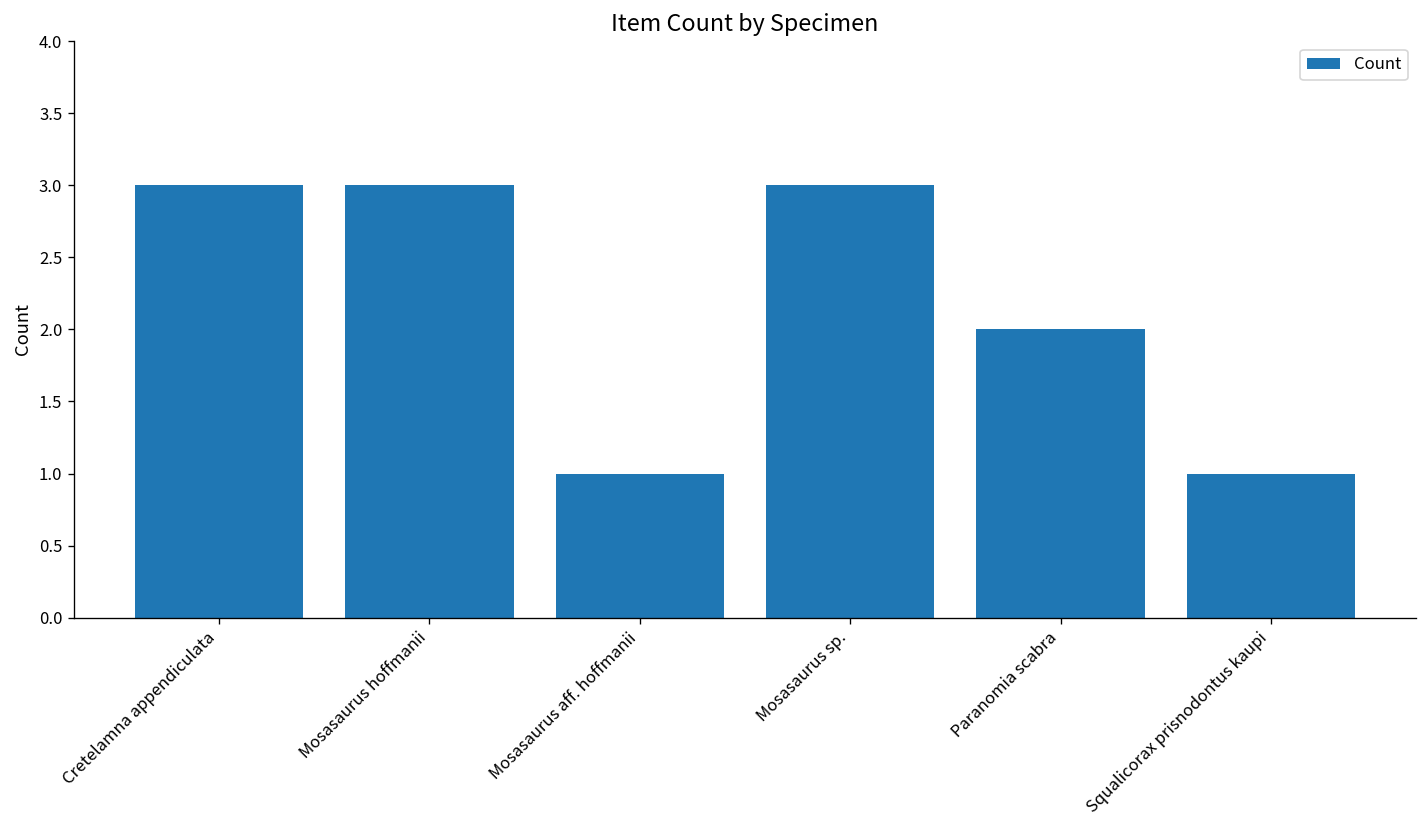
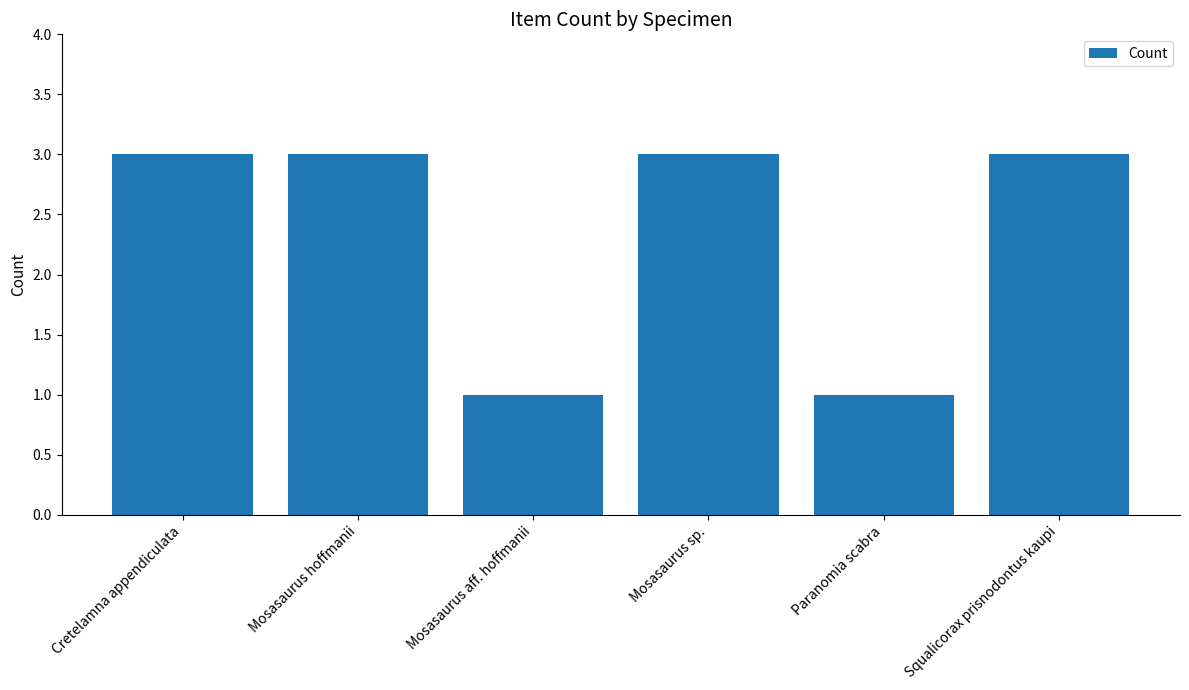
Paranomia scabra: 2 -> 1
Squalicorax prisnodontus kaupi: 1 -> 3
